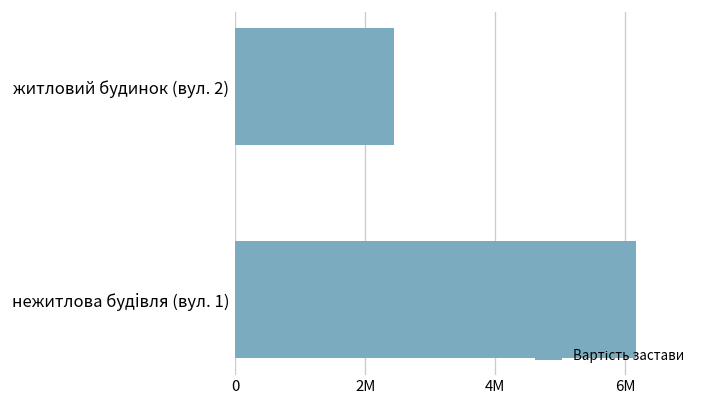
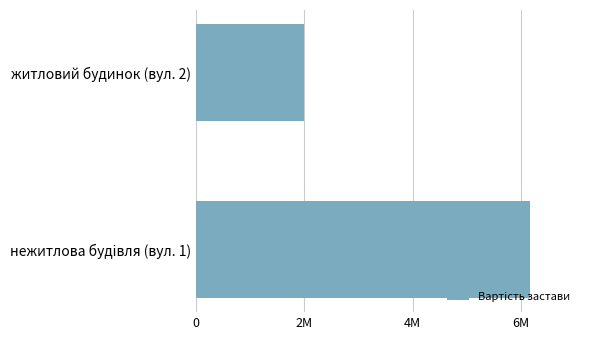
житловий будинок (вул. 2): 2400000 -> 2000000
